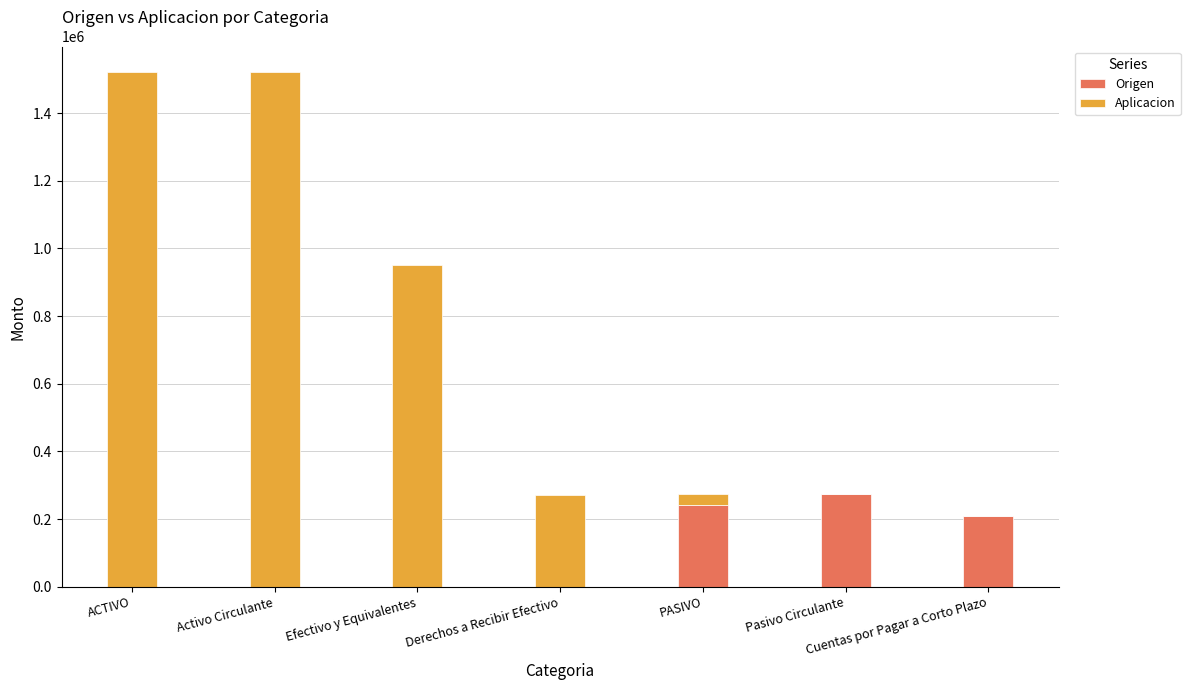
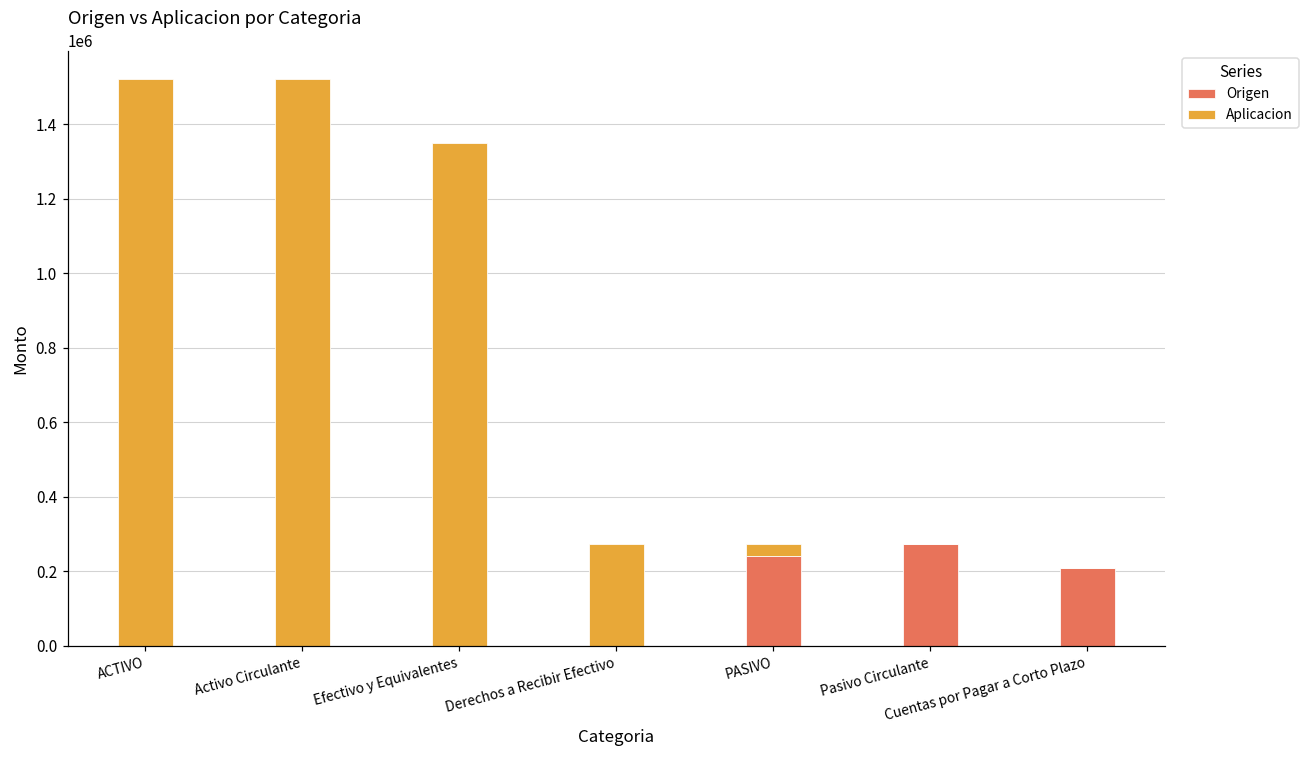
Aplicacion, Efectivo y Equivalentes: 950000 -> 1350000
